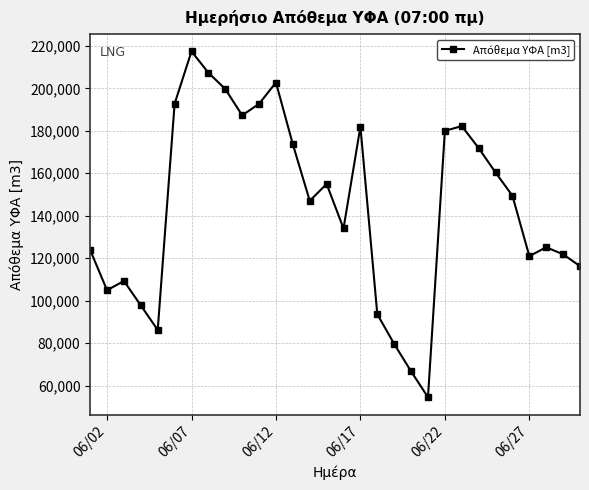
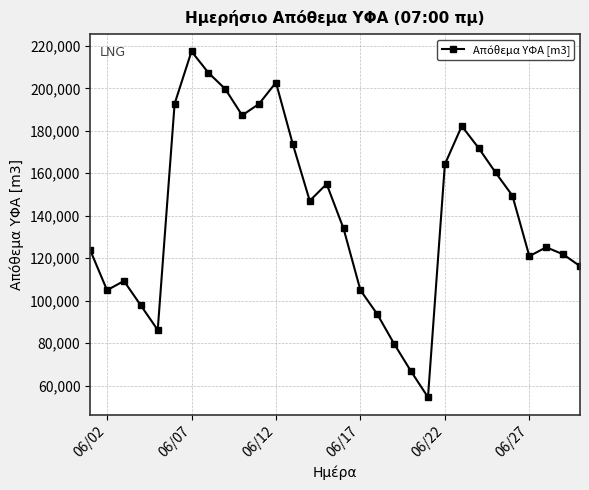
06/17: 182,000 -> 105,000
06/22: 180,000 -> 164,000
